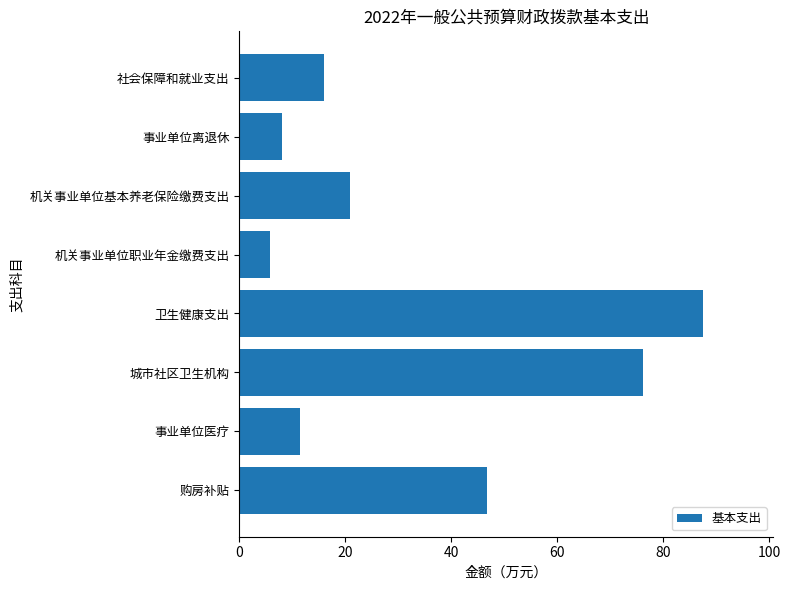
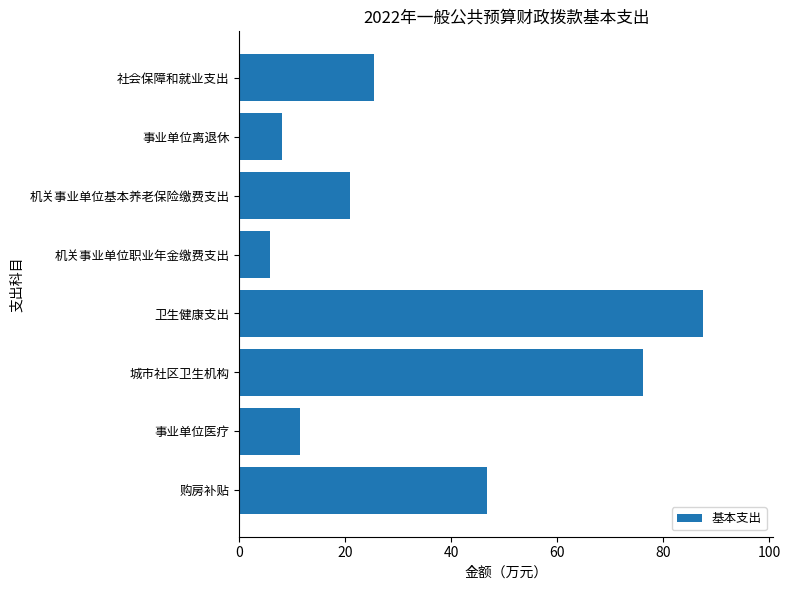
社会保障和就业支出: 16 -> 25
